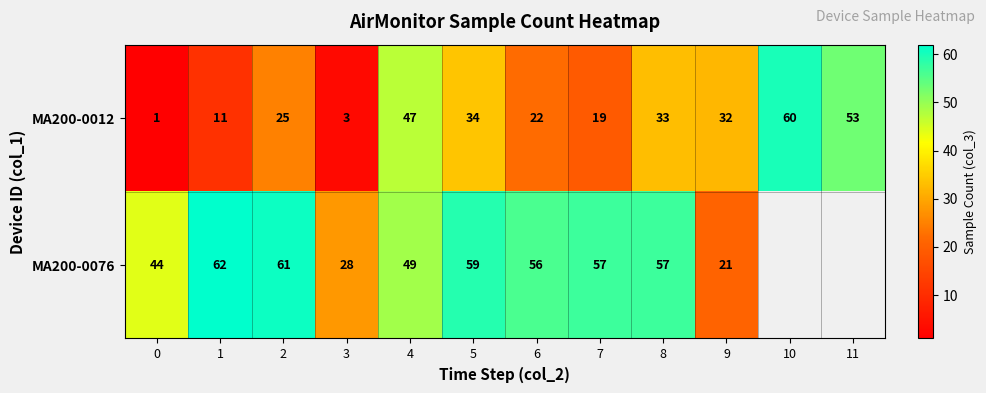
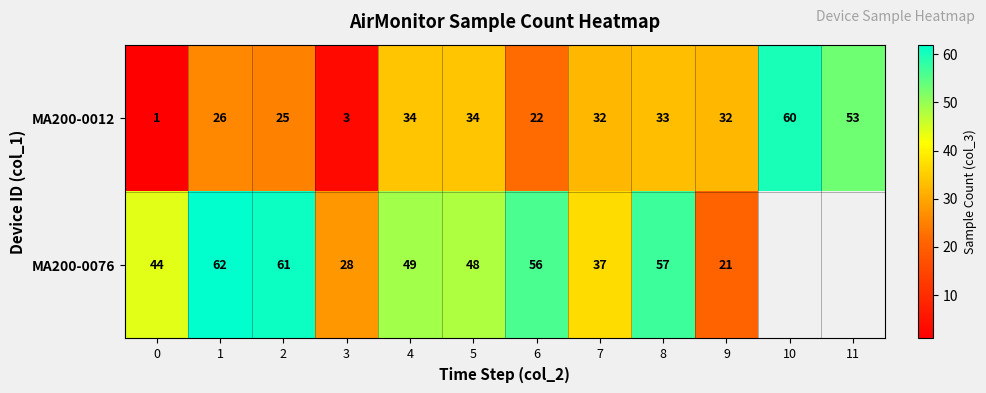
MA200-0012, 1: 11 -> 26
MA200-0012, 4: 47 -> 34
MA200-0012, 7: 19 -> 32
MA200-0076, 5: 59 -> 48
MA200-0076, 7: 57 -> 37
